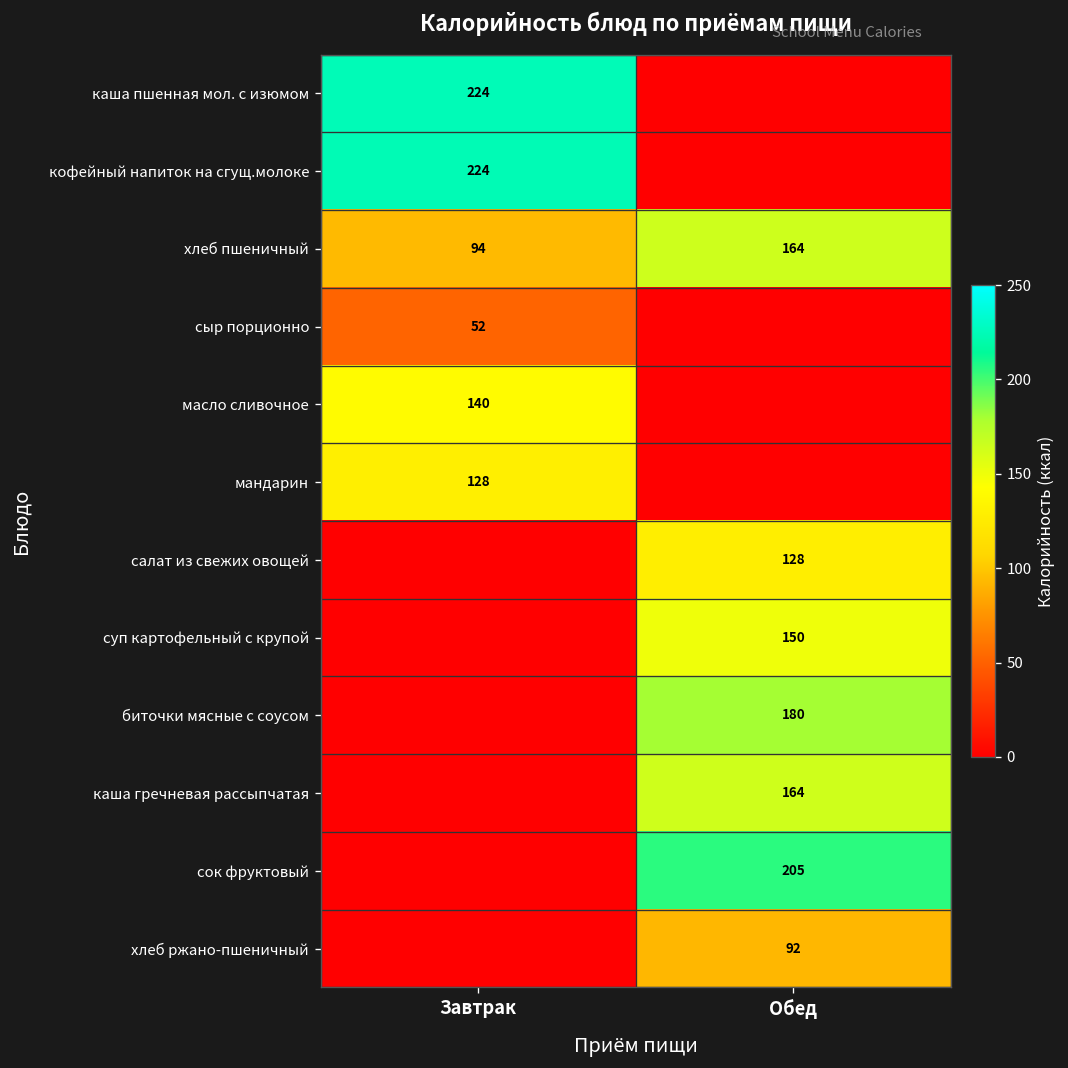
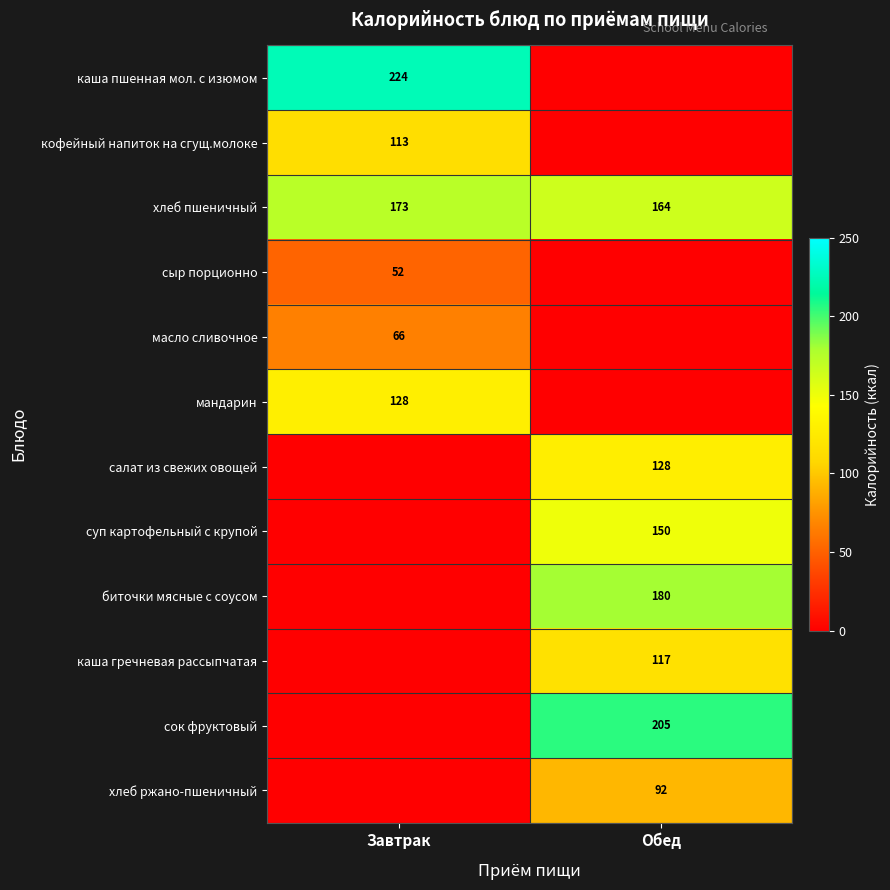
кофейный напиток на сгущ.молоке, Завтрак: 224 -> 113
хлеб пшеничный, Завтрак: 94 -> 173
масло сливочное, Завтрак: 140 -> 66
каша гречневая рассыпчатая, Обед: 164 -> 117
